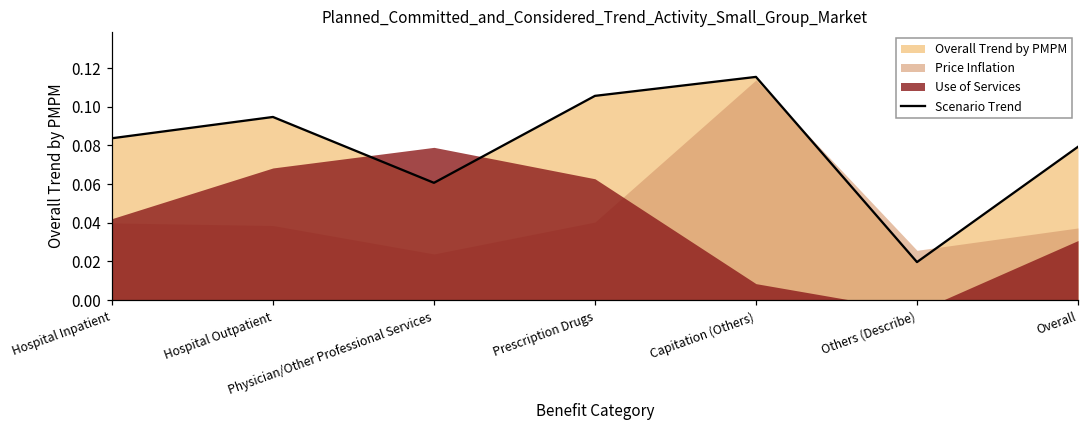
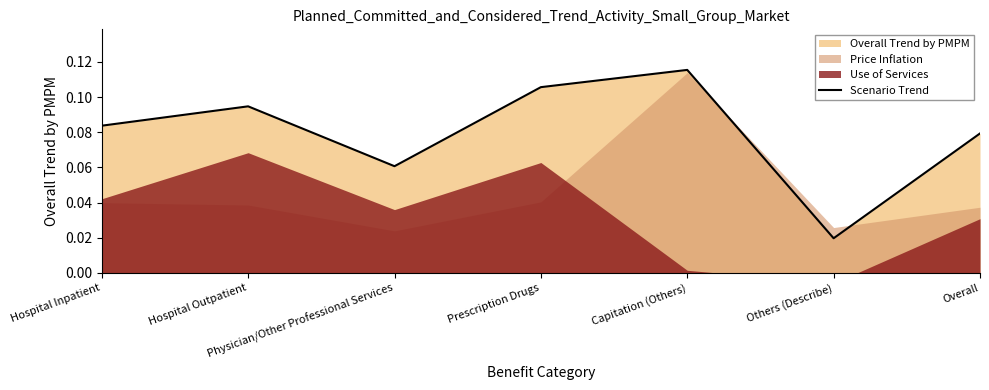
Use of Services, Physician/Other Professional Services: 0.079 -> 0.036
Use of Services, Capitation (Others): 0.009 -> 0.001
